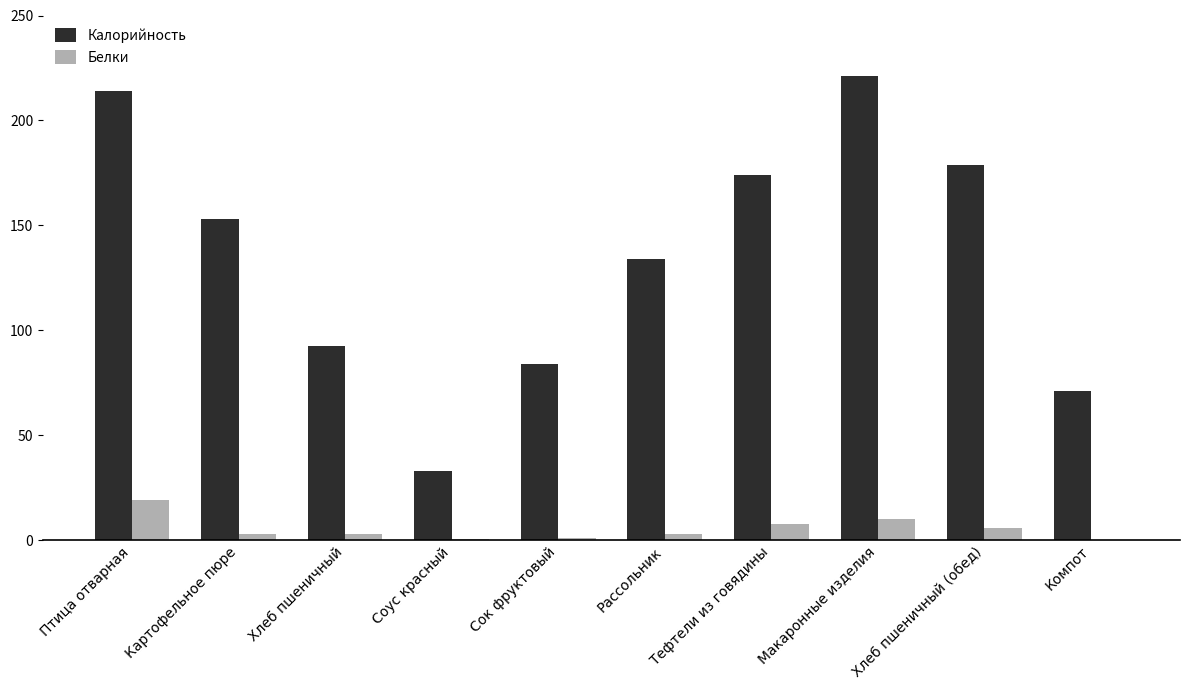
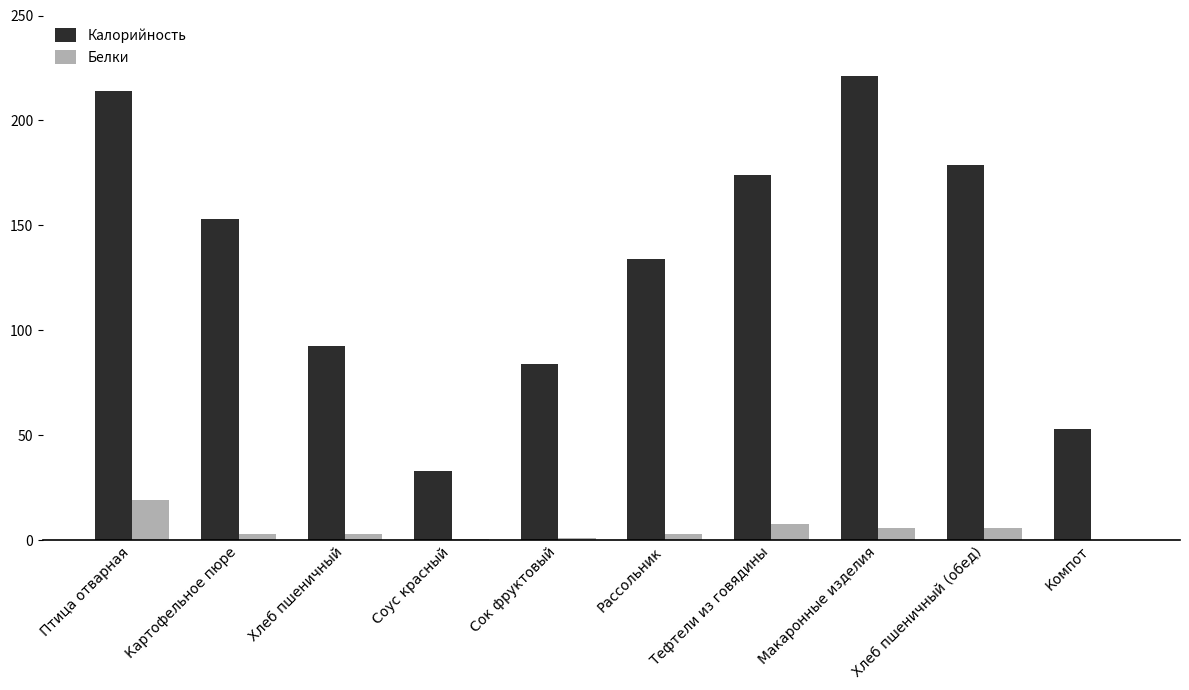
Белки, Макаронные изделия: 10 -> 6
Калорийность, Компот: 71 -> 53
